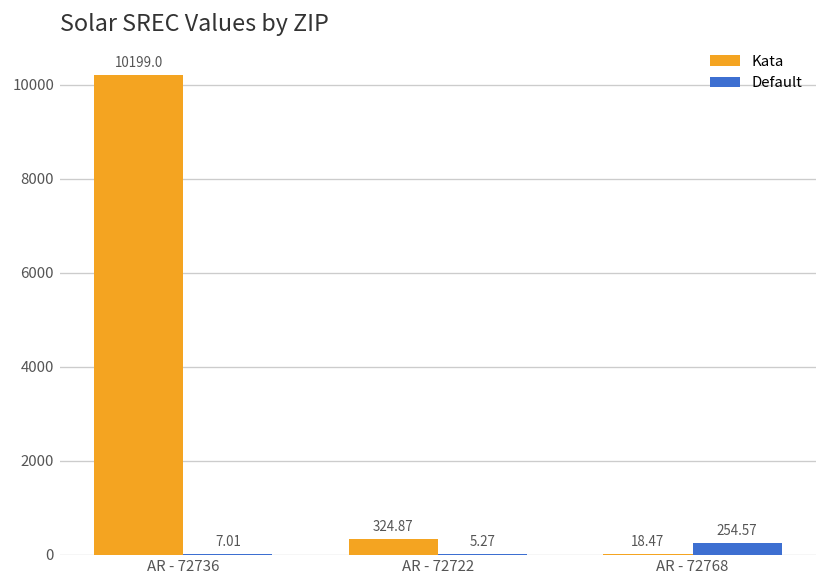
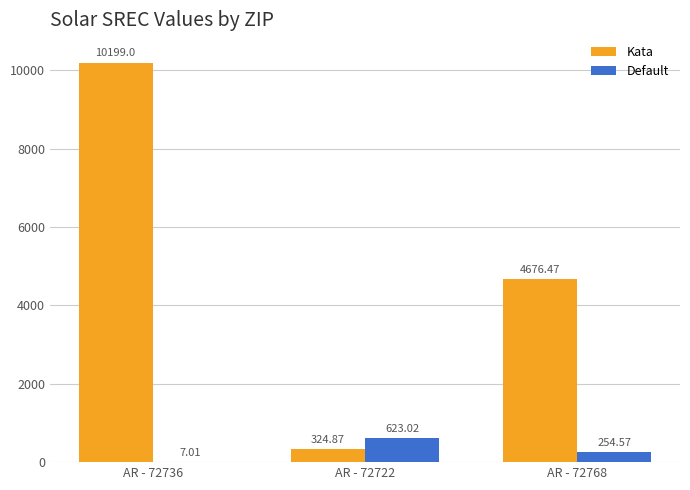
Default, AR - 72722: 5.27 -> 623.02
Kata, AR - 72768: 18.47 -> 4676.47
